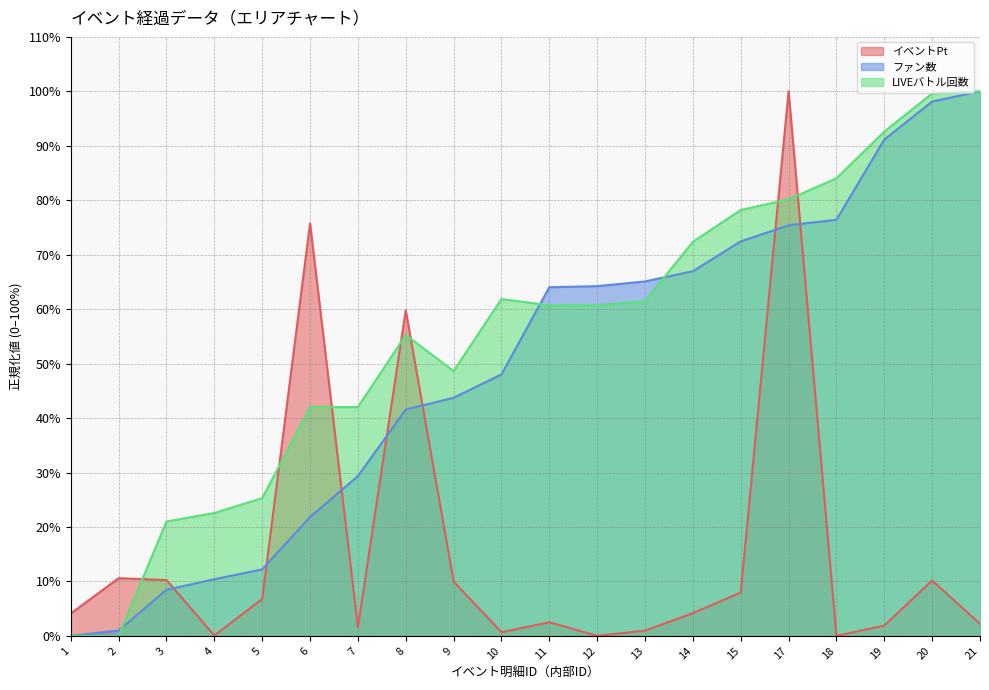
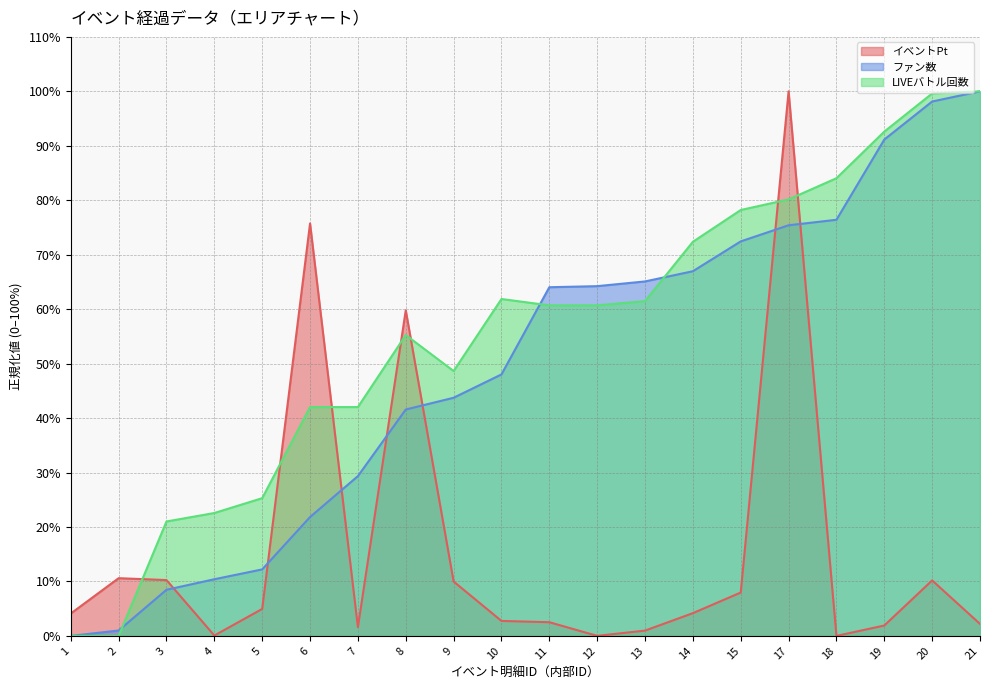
イベントPt, 5: 7% -> 5%
イベントPt, 10: 1% -> 3%
